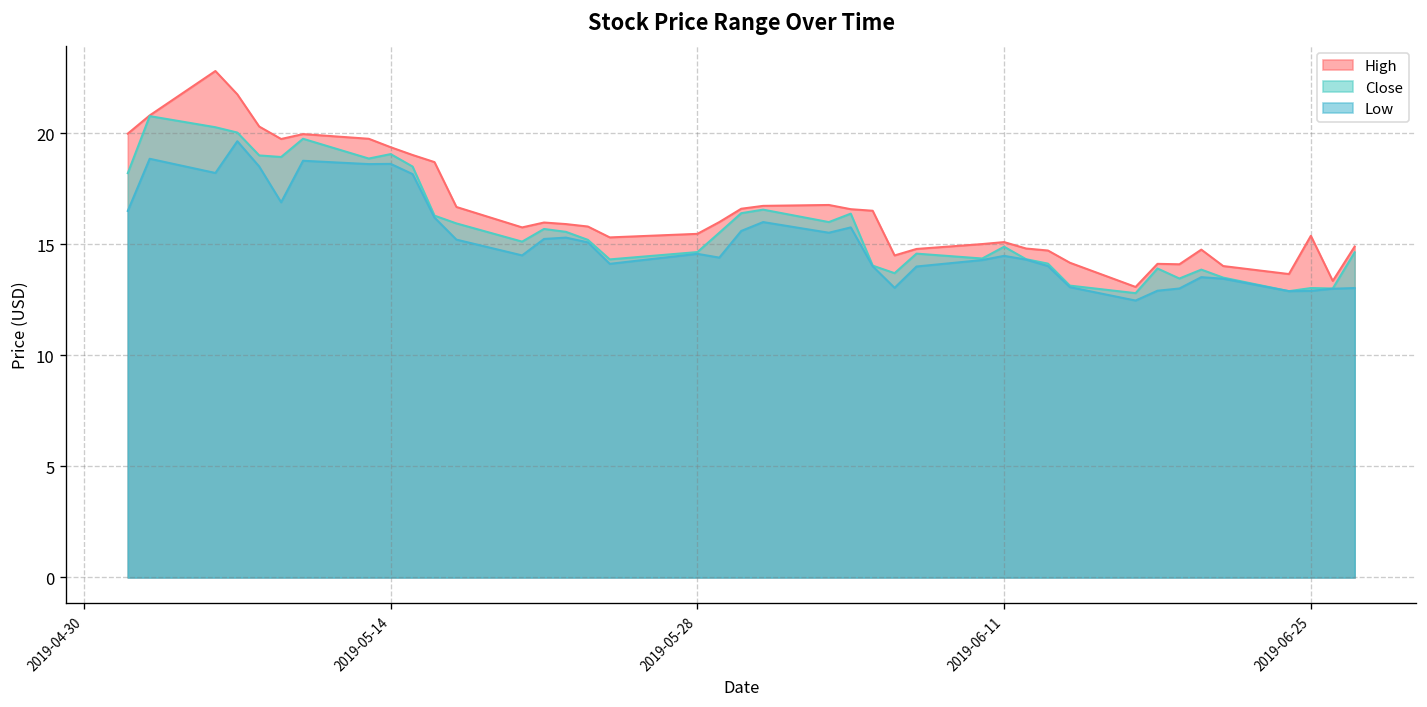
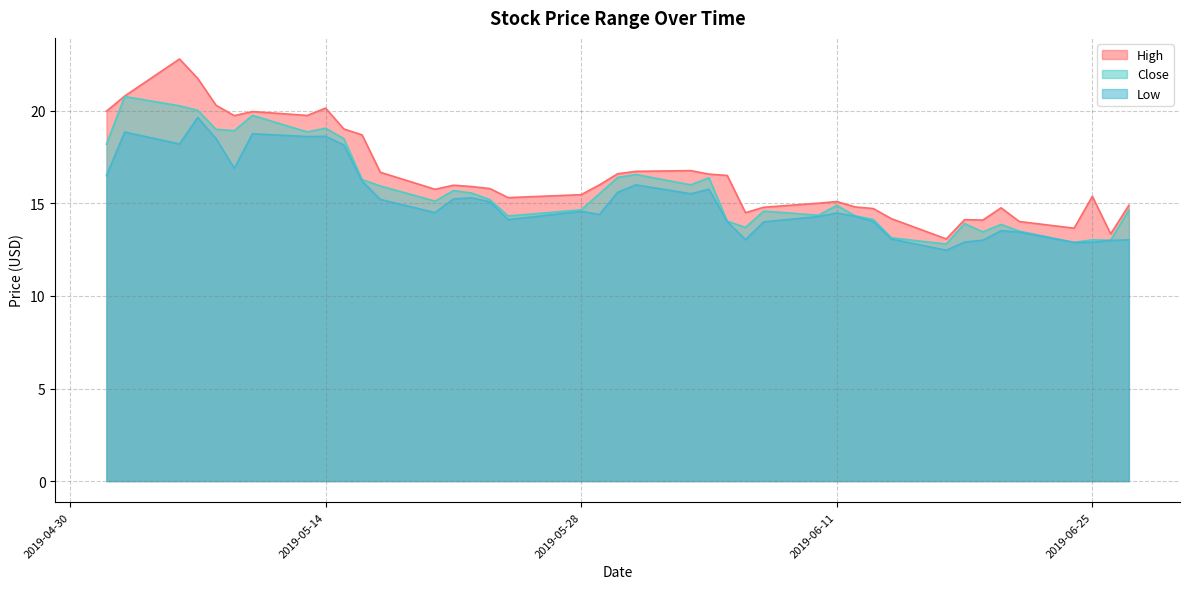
High, 2019-05-14: 19.4 -> 20.1
